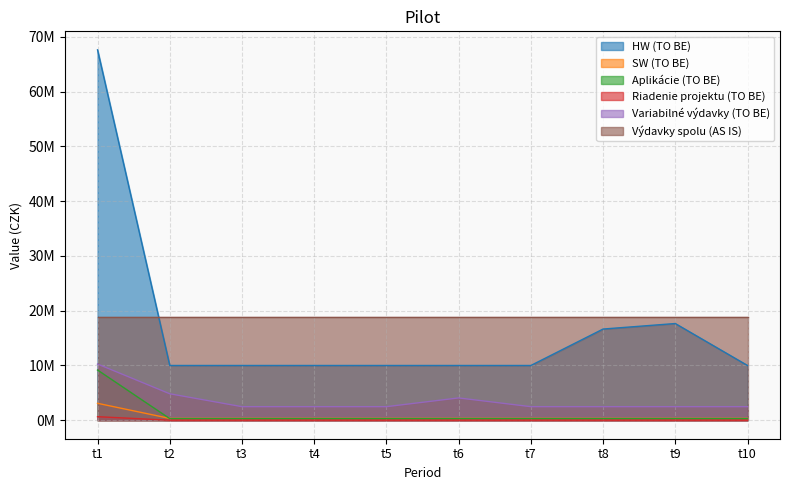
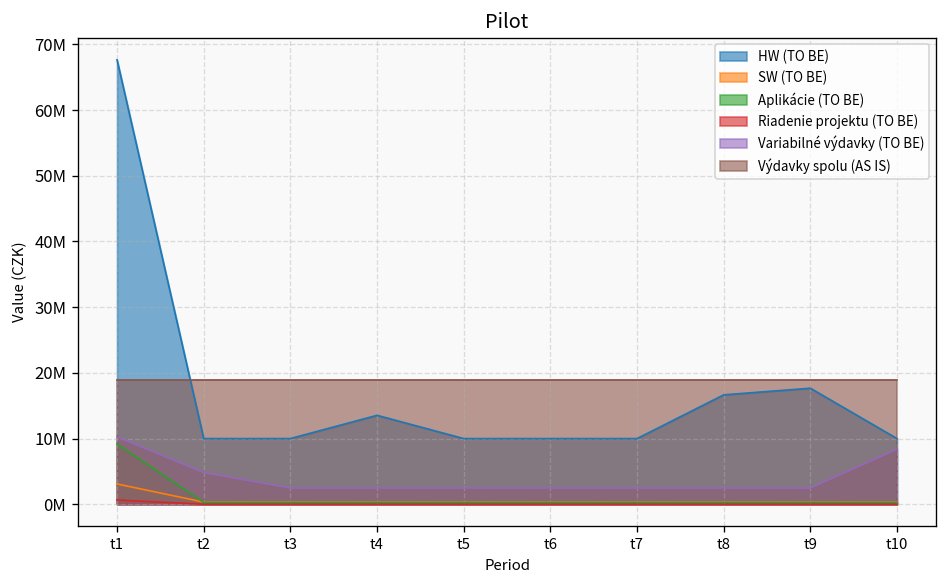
HW (TO BE), t4: 10000000 -> 14000000
Variabilné výdavky (TO BE), t6: 4000000 -> 2000000
Variabilné výdavky (TO BE), t10: 2000000 -> 8000000
